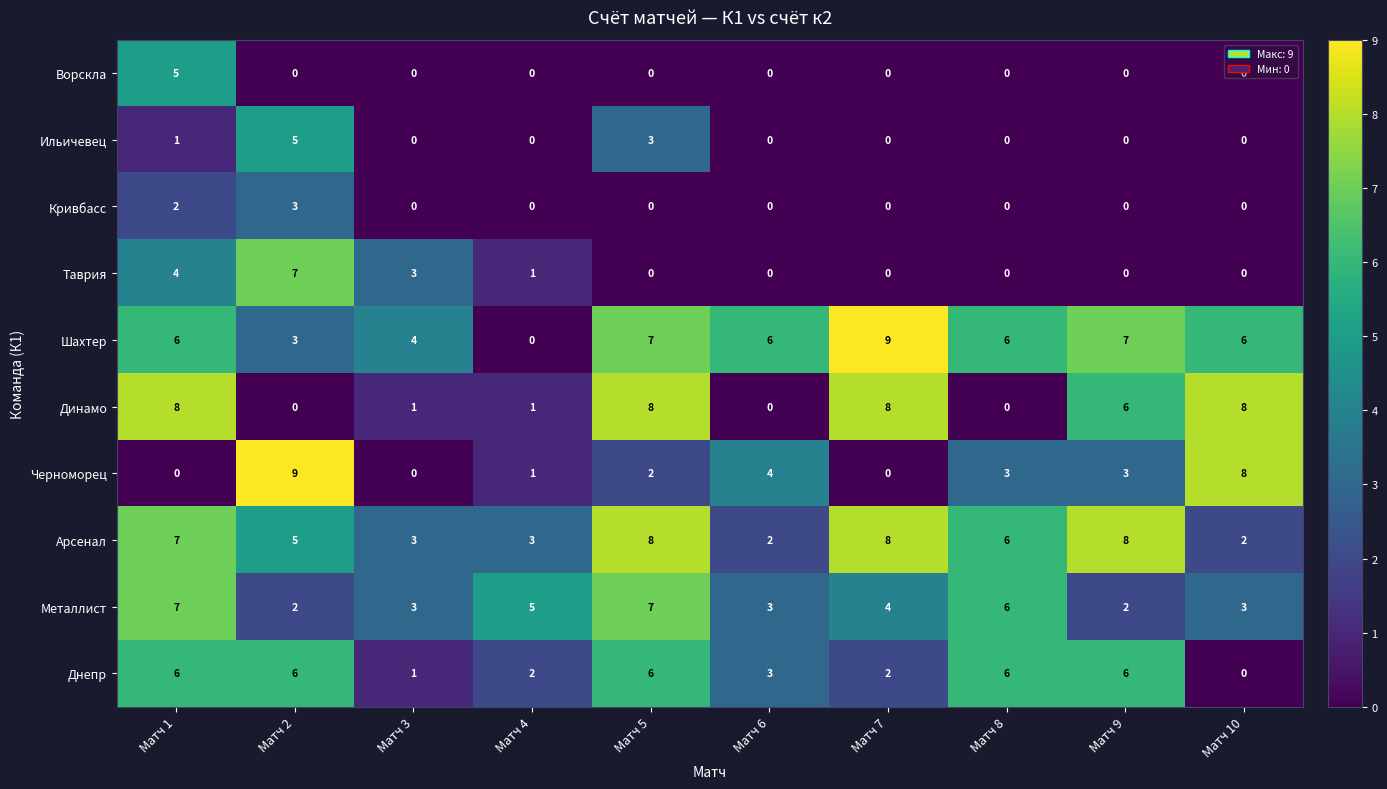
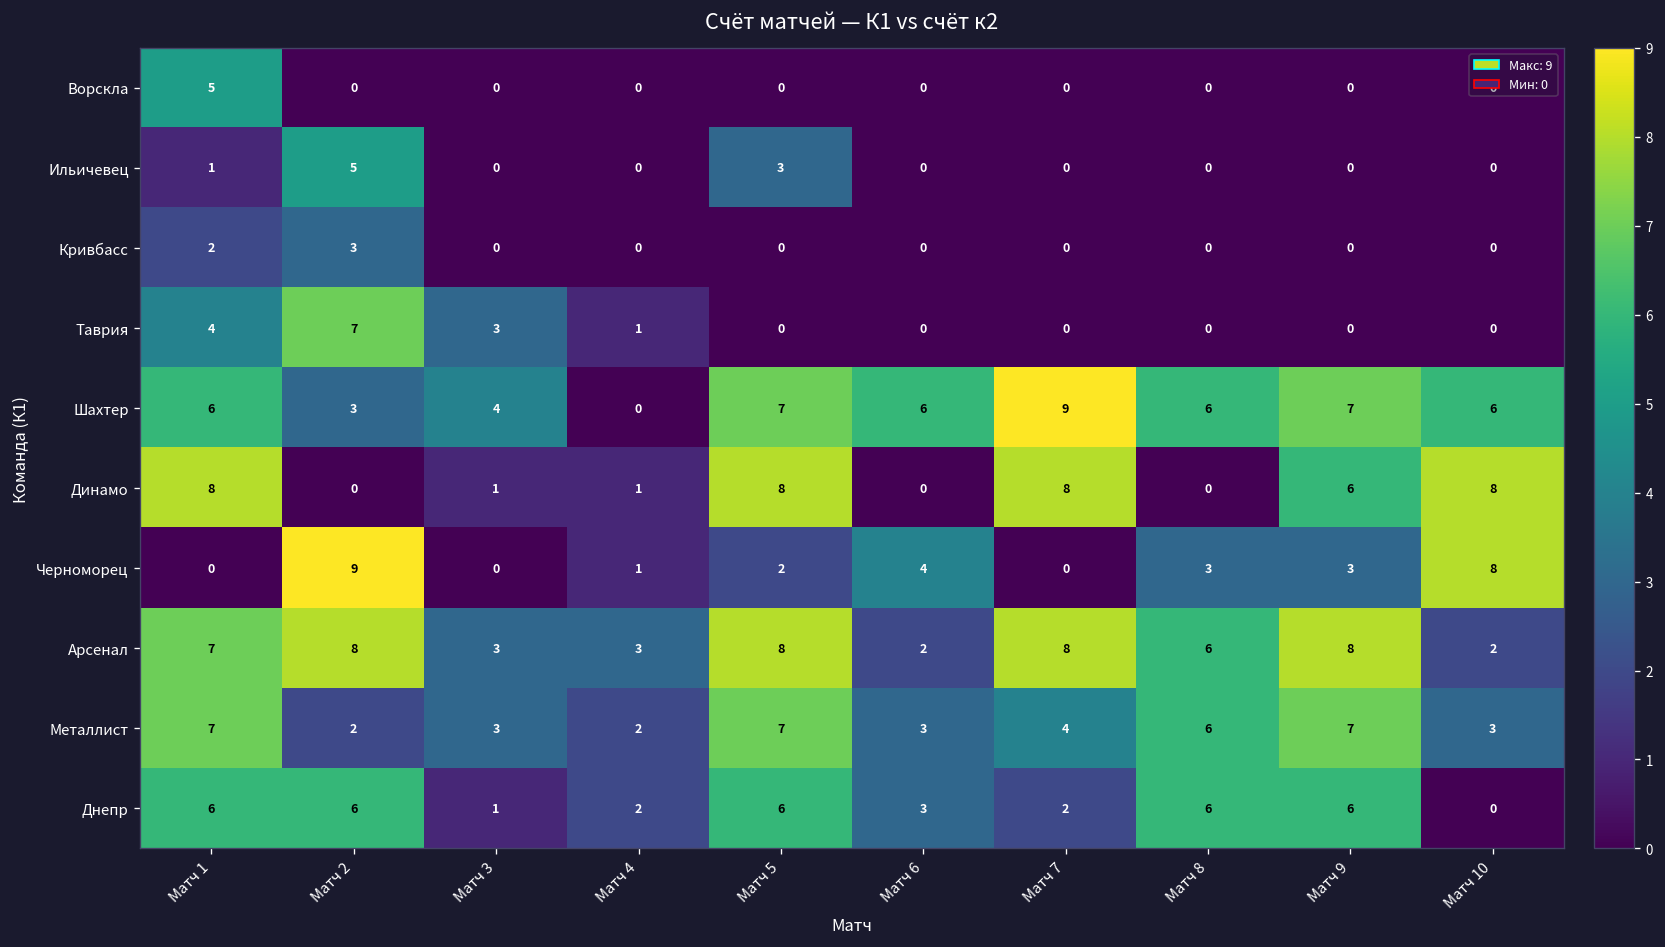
Арсенал, Матч 2: 5 -> 8
Металлист, Матч 4: 5 -> 2
Металлист, Матч 9: 2 -> 7
